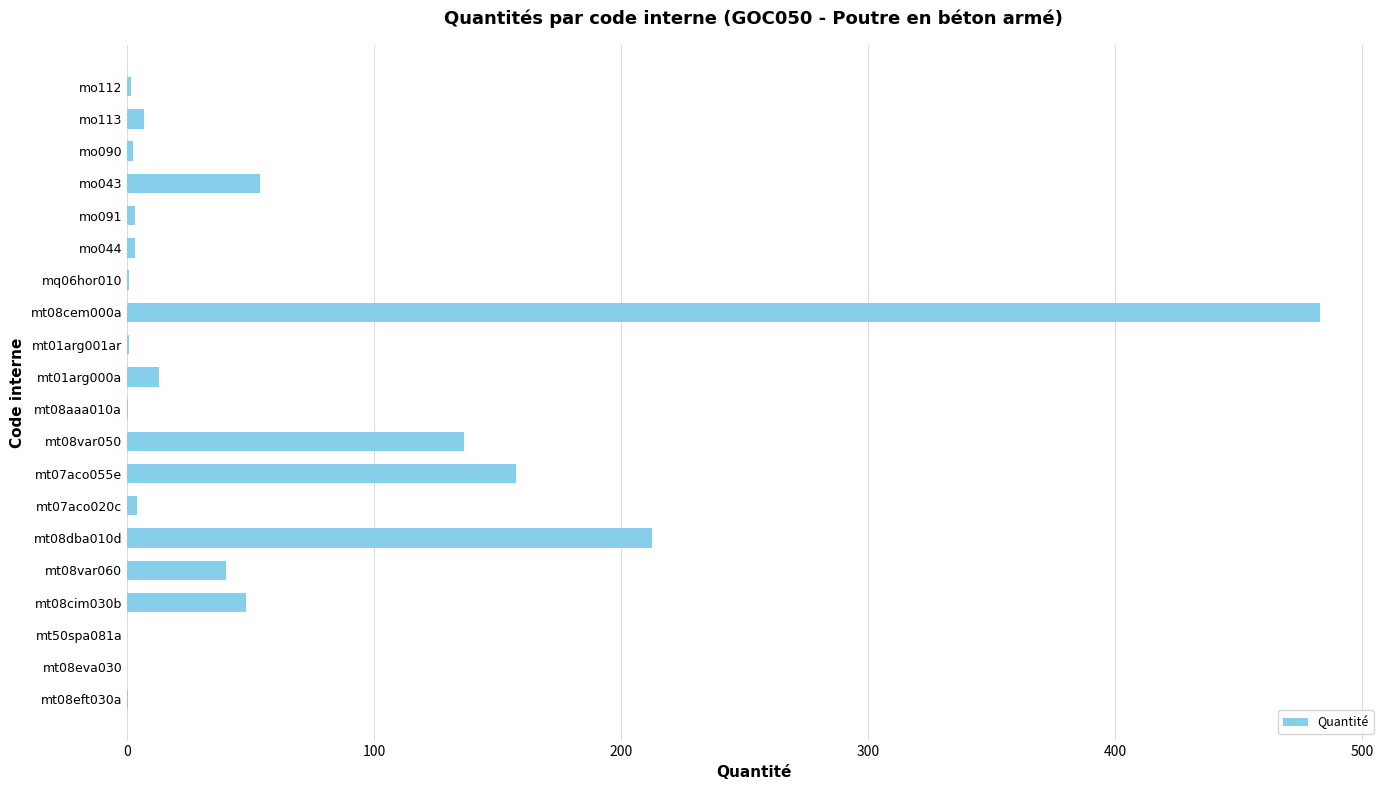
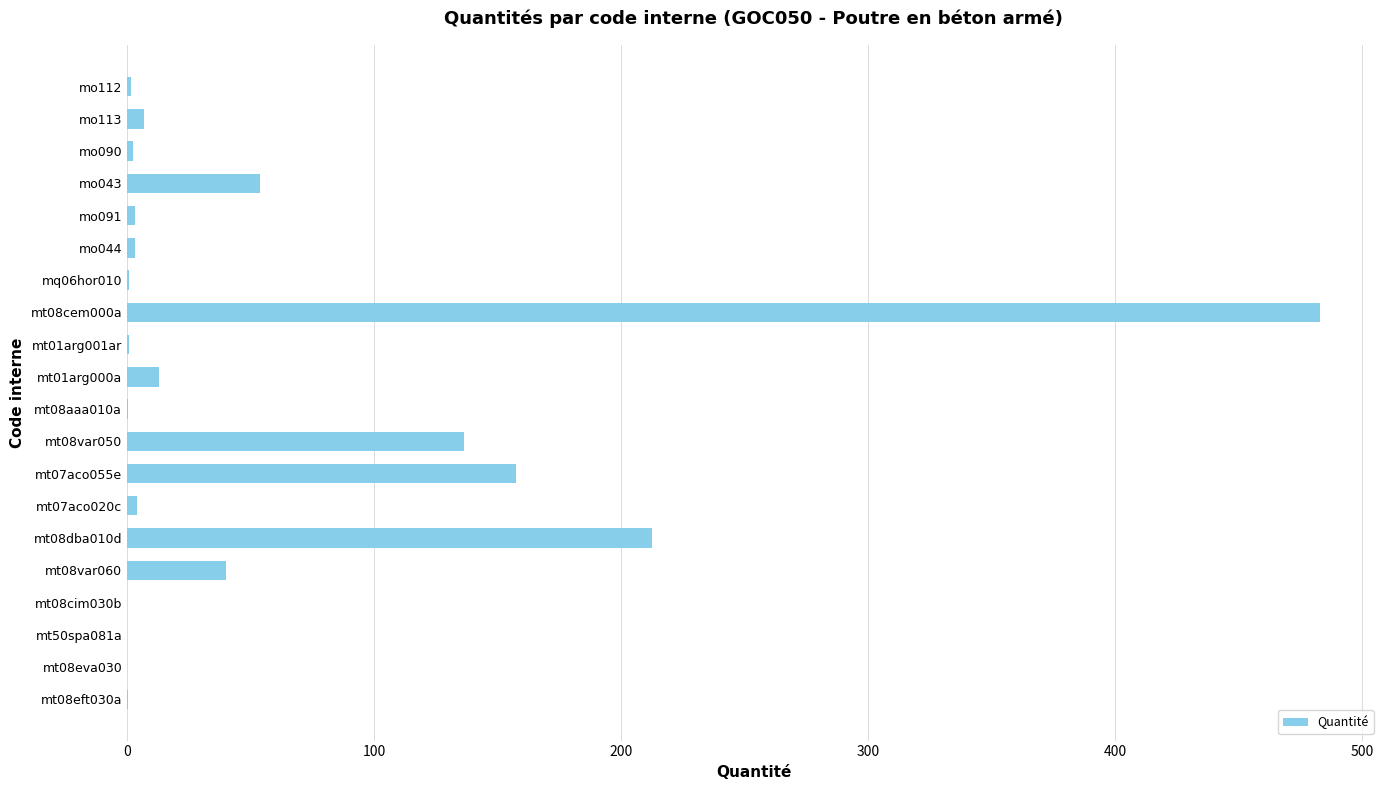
mt08cim030b: 48 -> 0
